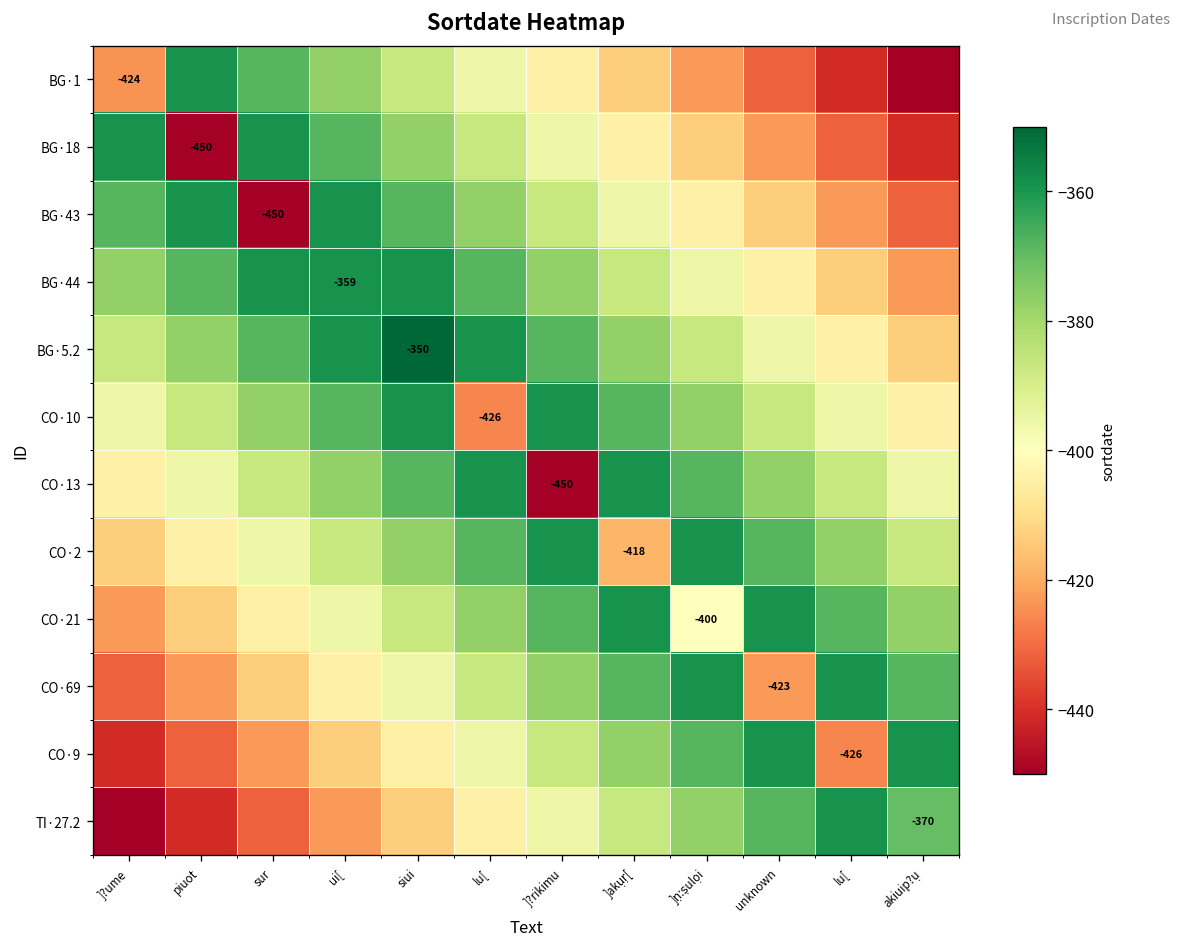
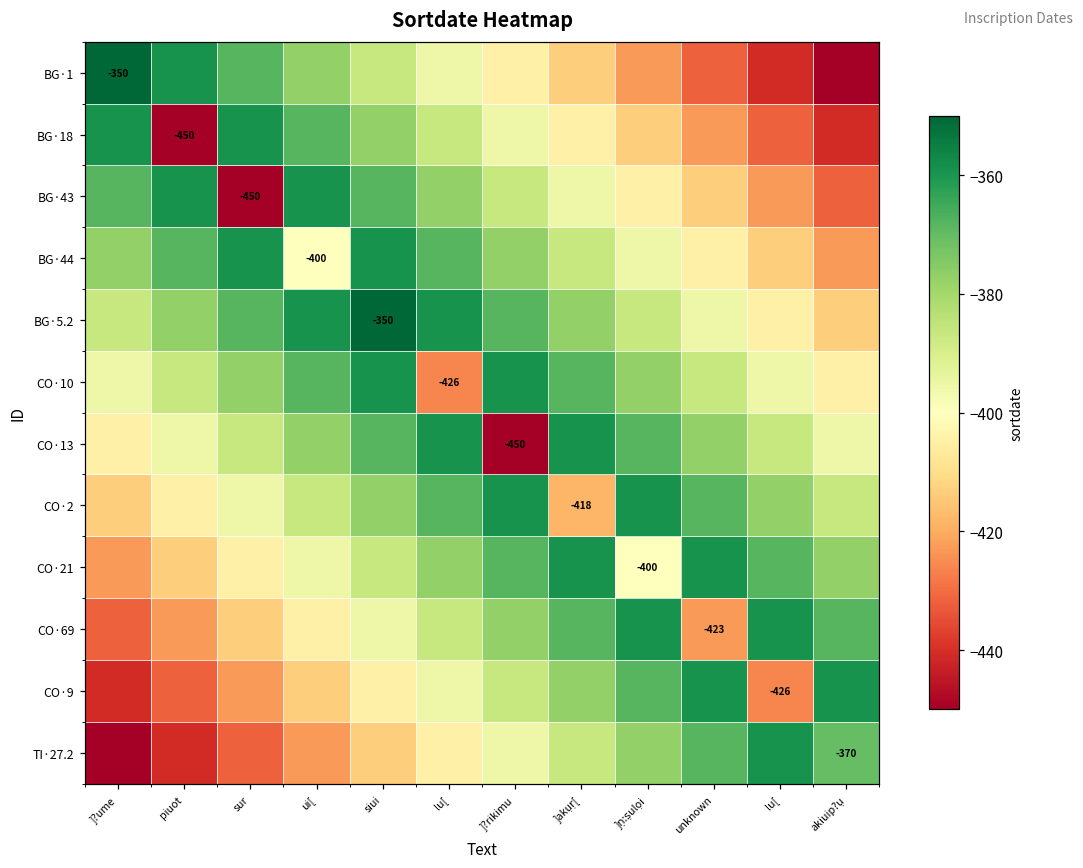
BG·1, ]?ume: -424 -> -350
BG·44, ui[: -359 -> -400
